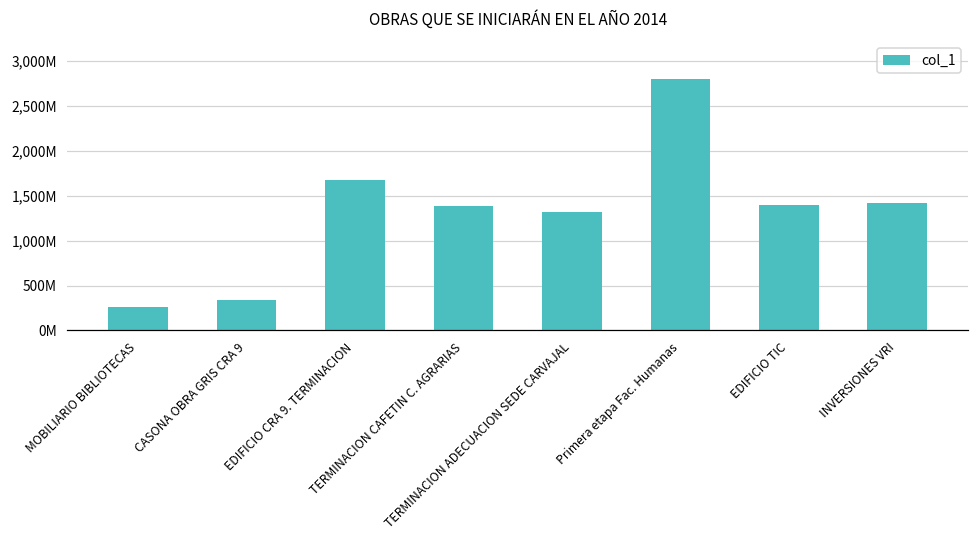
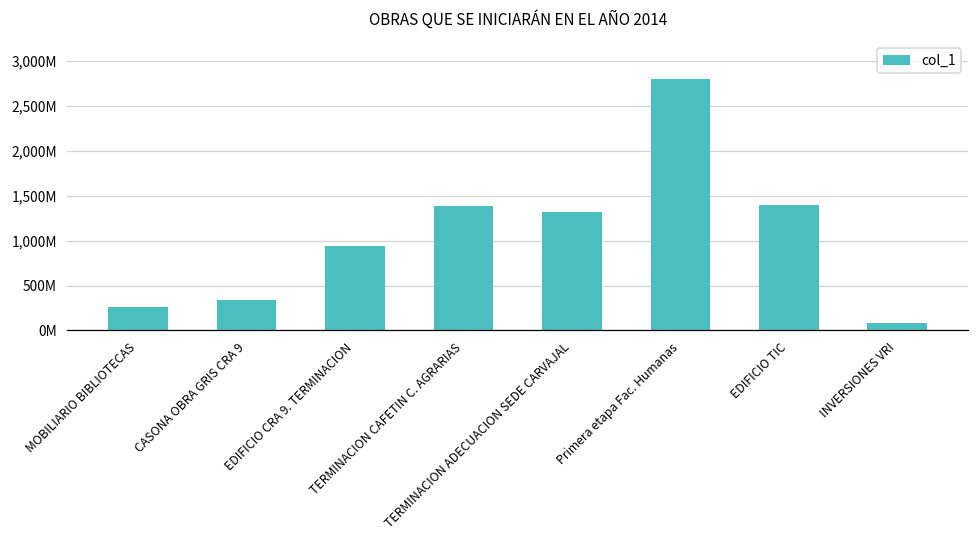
EDIFICIO CRA 9. TERMINACION: 1,700,000,000 -> 900,000,000
INVERSIONES VRI: 1,400,000,000 -> 100,000,000
